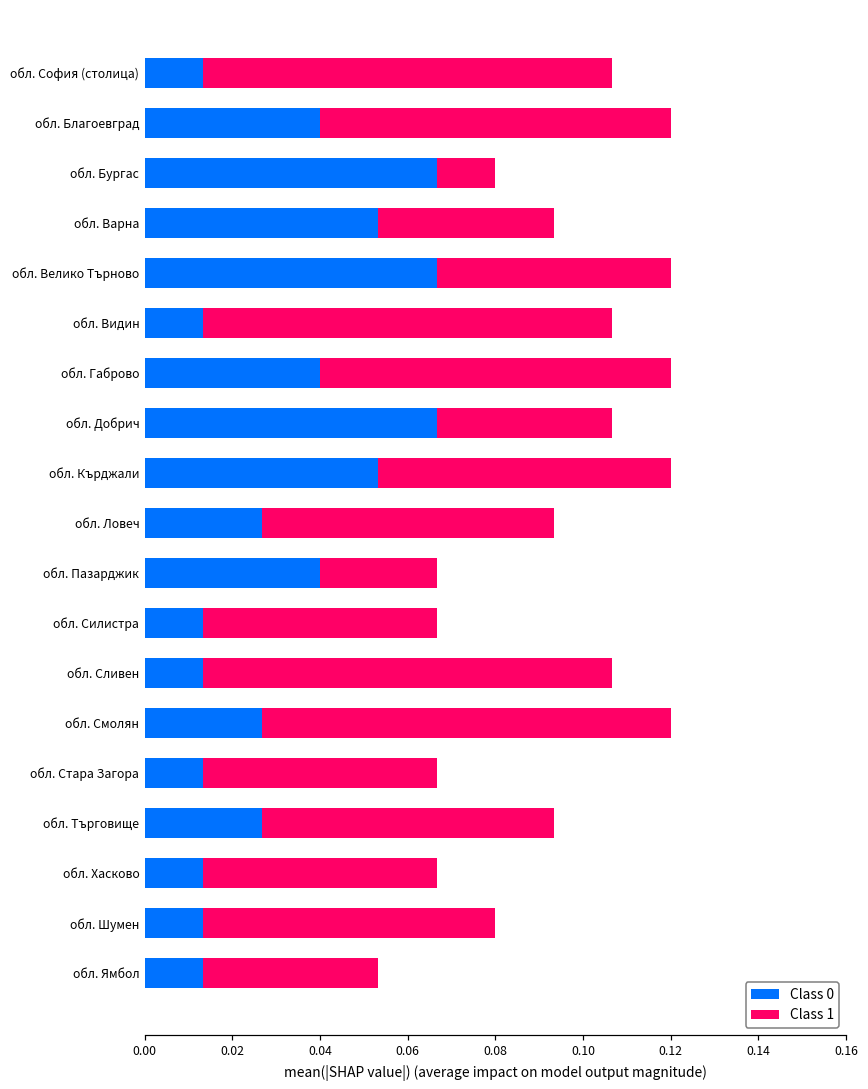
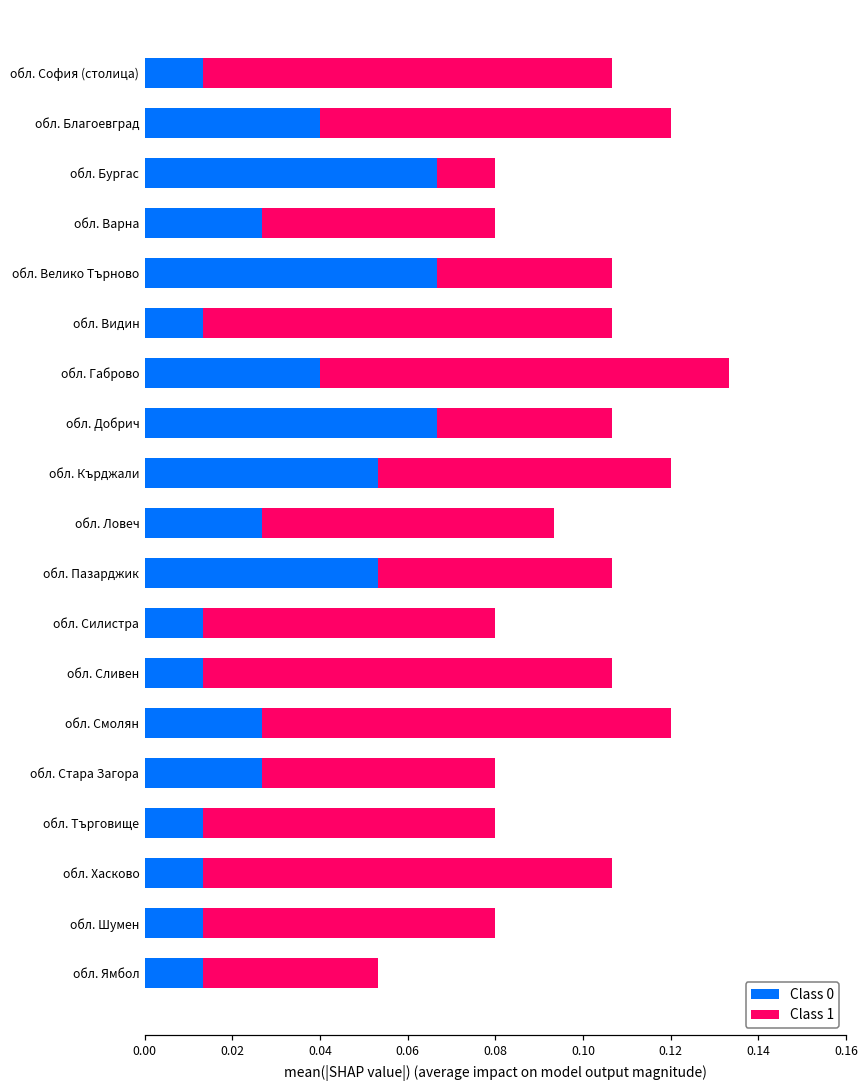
Class 0, обл. Варна: 0.053 -> 0.027
Class 1, обл. Варна: 0.040 -> 0.053
Class 1, обл. Велико Търново: 0.053 -> 0.040
Class 1, обл. Габрово: 0.080 -> 0.093
Class 0, обл. Пазарджик: 0.040 -> 0.053
Class 1, обл. Пазарджик: 0.027 -> 0.053
Class 1, обл. Силистра: 0.053 -> 0.067
Class 0, обл. Стара Загора: 0.013 -> 0.027
Class 0, обл. Търговище: 0.027 -> 0.013
Class 1, обл. Хасково: 0.053 -> 0.093
